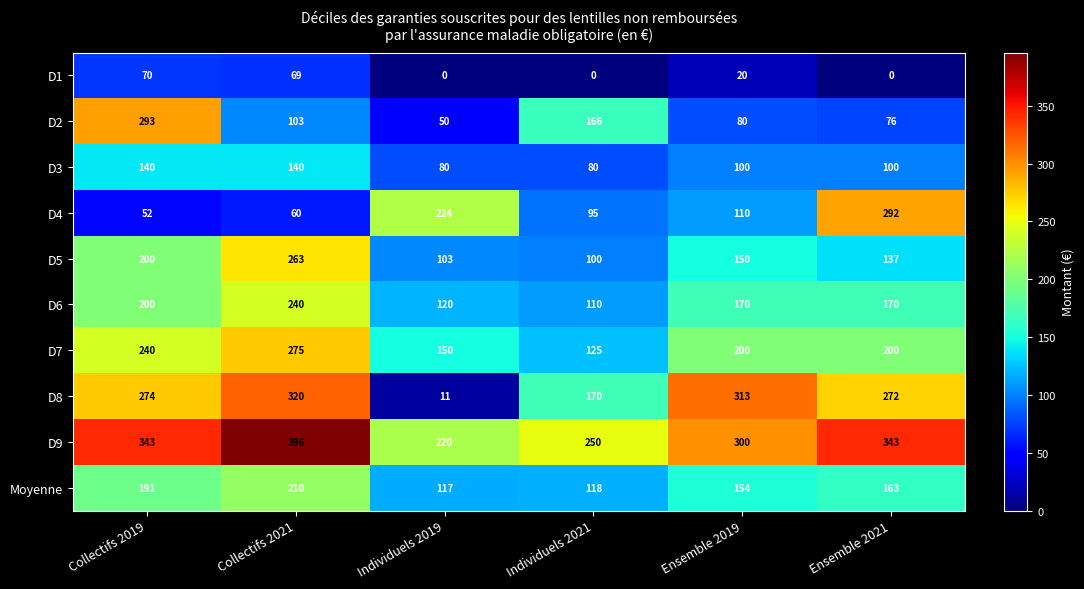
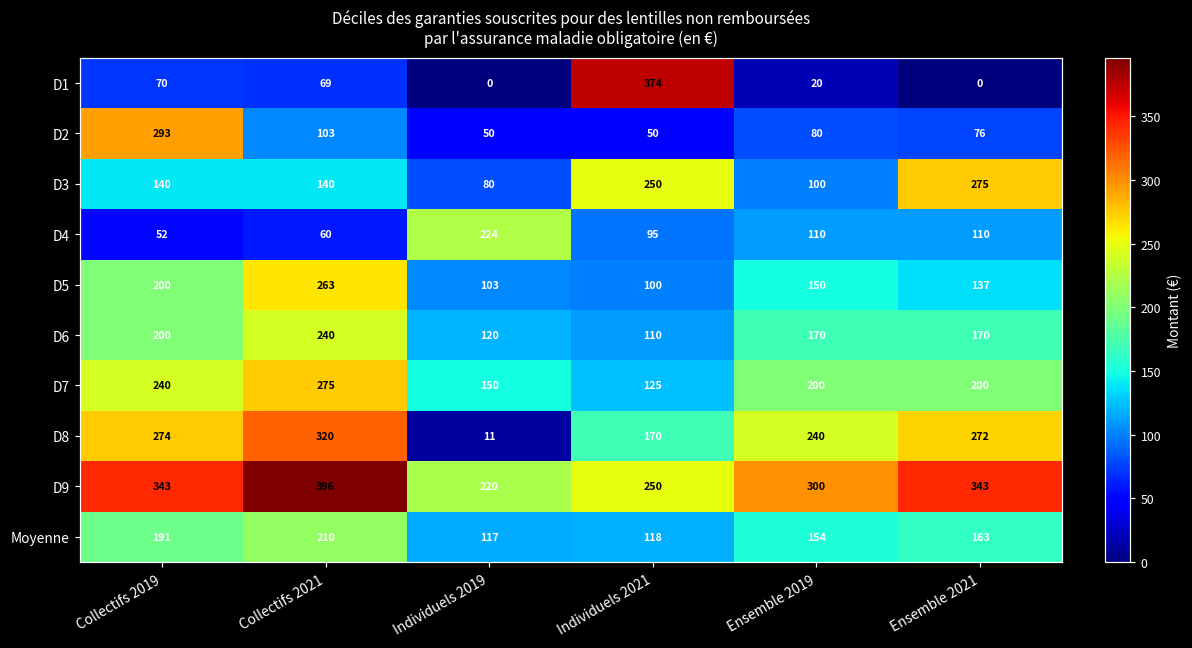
D1, Individuels 2021: 0 -> 374
D2, Individuels 2021: 166 -> 50
D3, Individuels 2021: 80 -> 250
D3, Ensemble 2021: 100 -> 275
D4, Ensemble 2021: 292 -> 110
D8, Ensemble 2019: 313 -> 240
